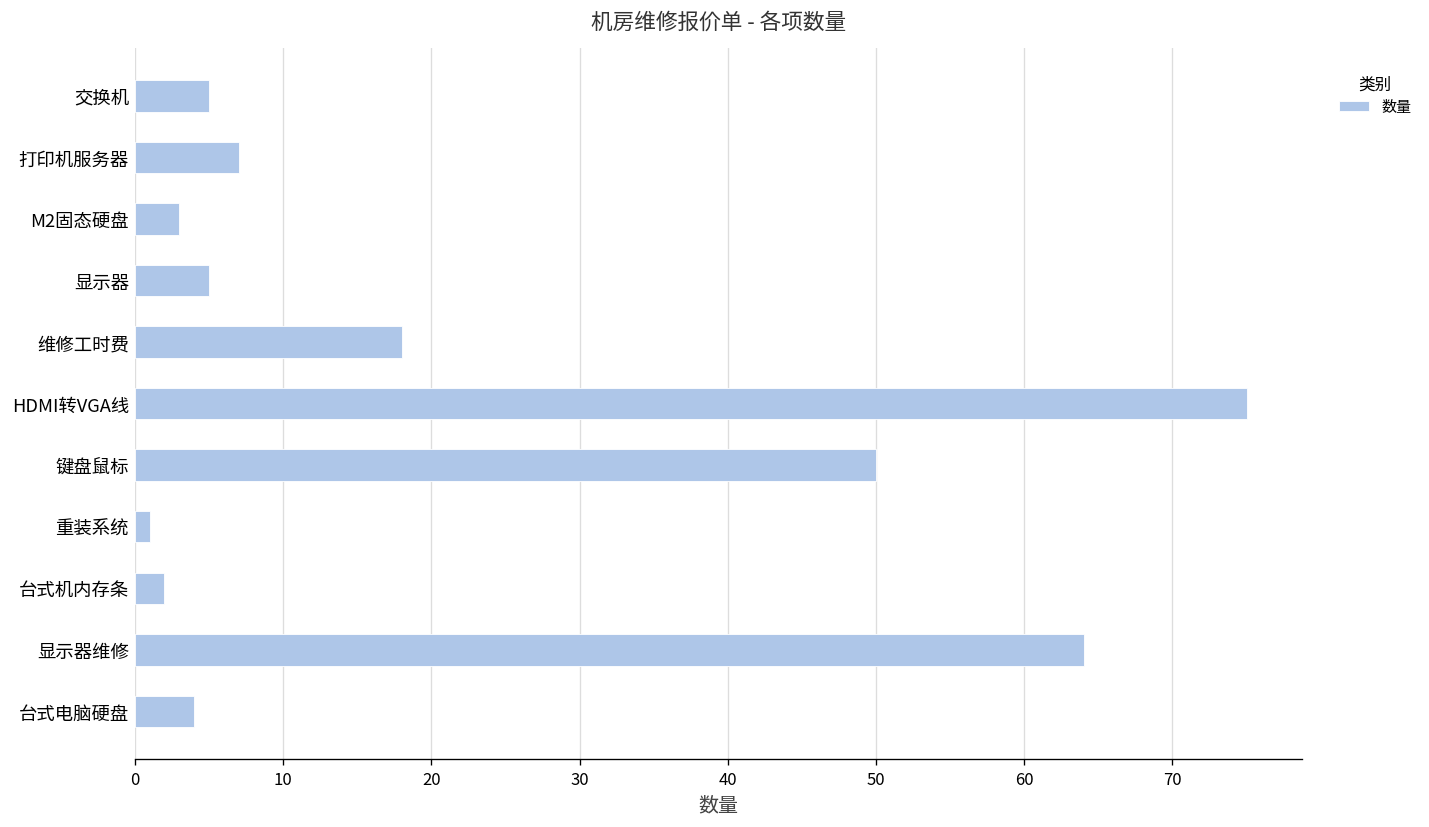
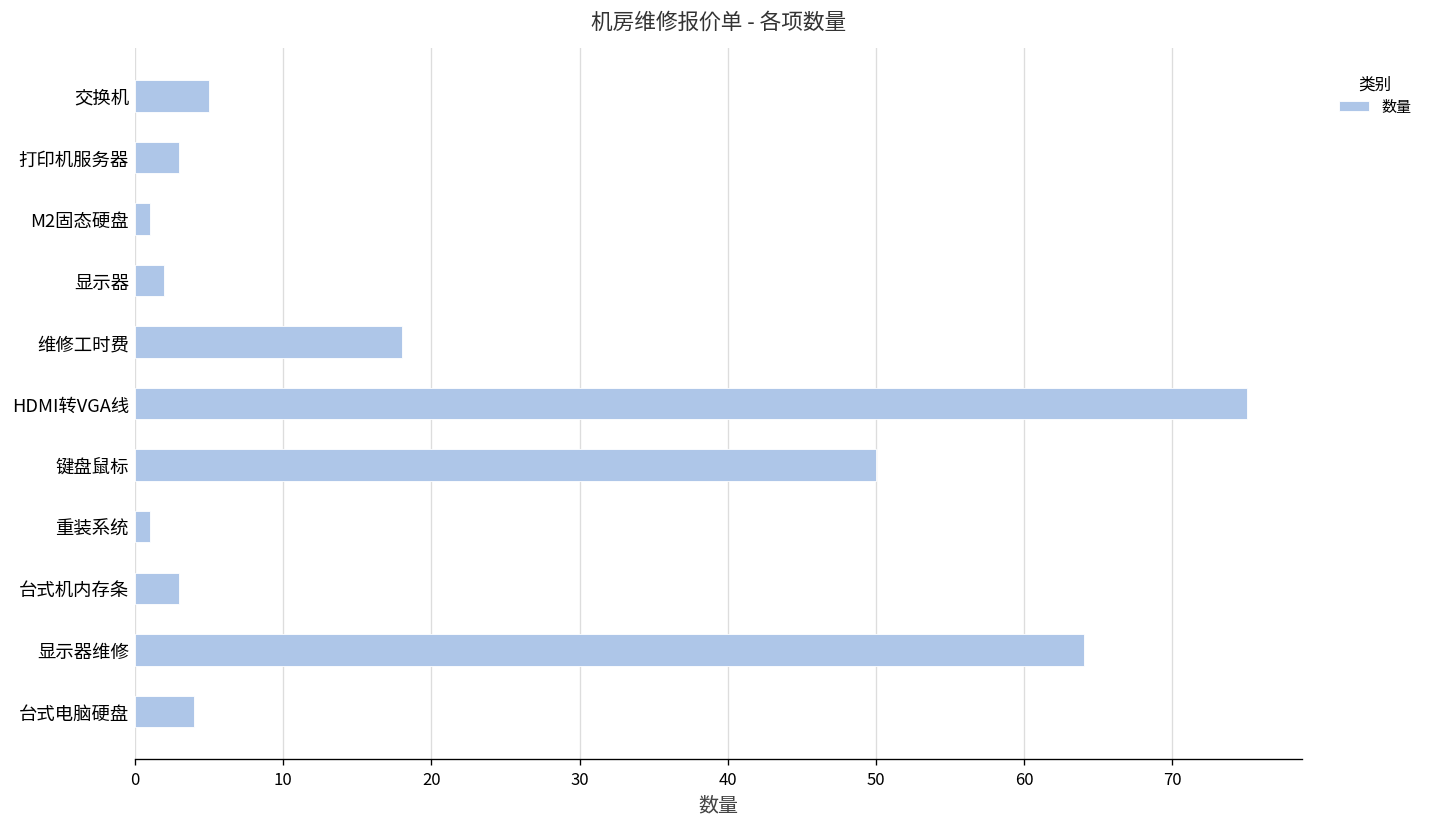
打印机服务器: 7 -> 3
M2固态硬盘: 3 -> 1
显示器: 5 -> 2
台式机内存条: 2 -> 3
